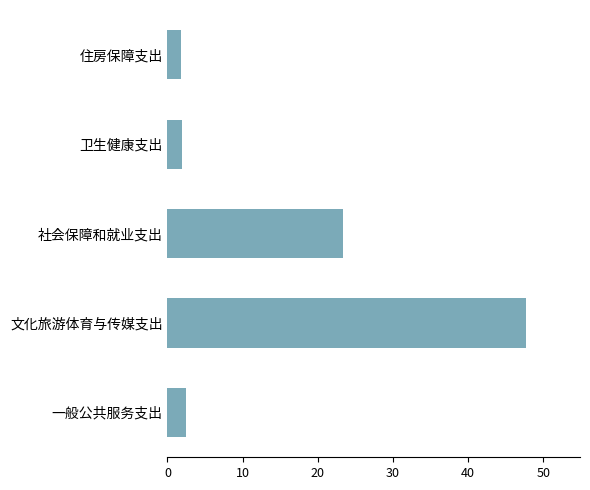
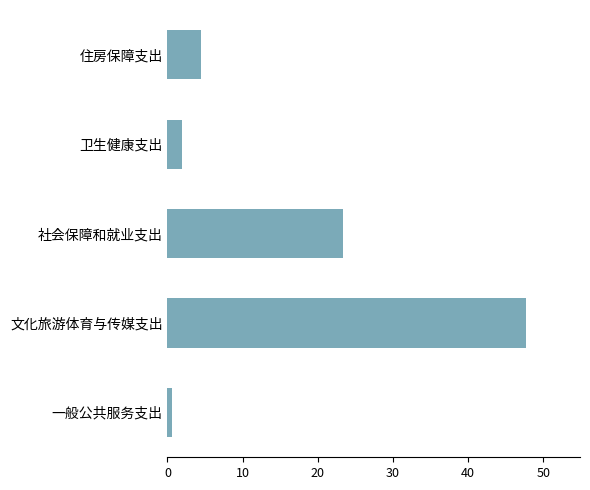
住房保障支出: 2 -> 4
一般公共服务支出: 2 -> 1
